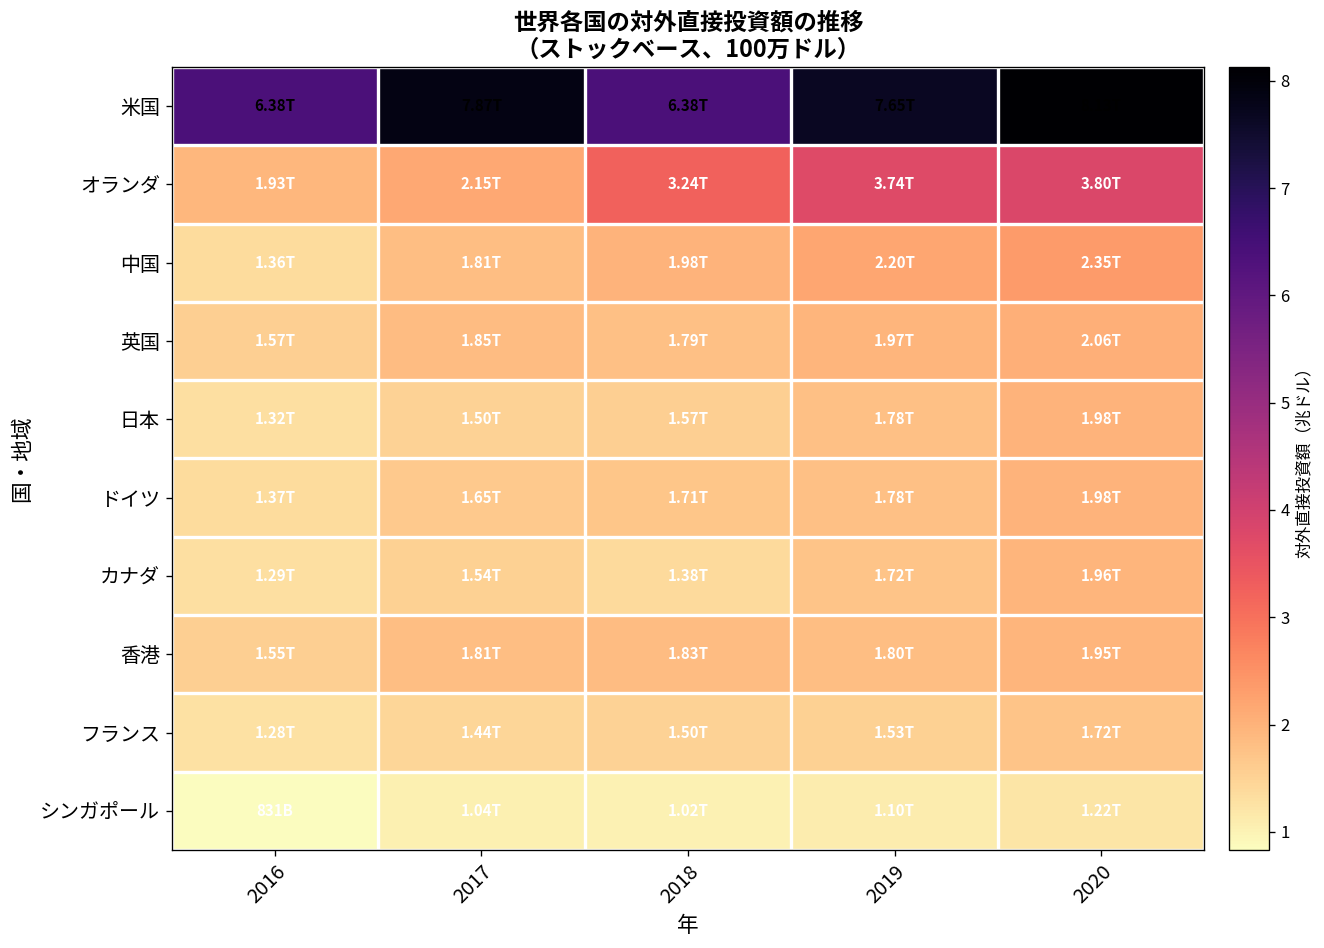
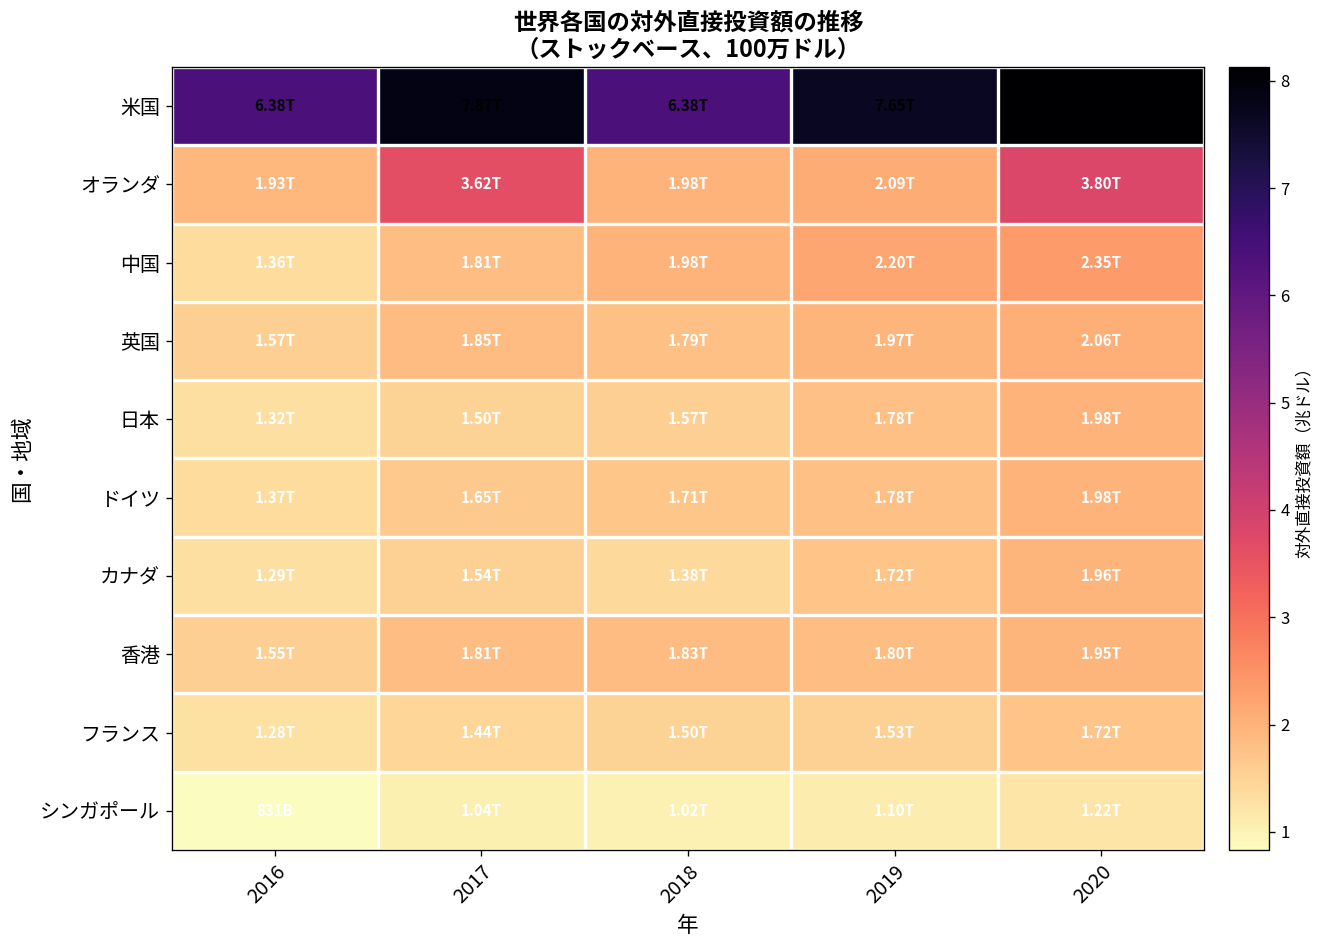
オランダ, 2017: 2.15T -> 3.62T
オランダ, 2018: 3.24T -> 1.98T
オランダ, 2019: 3.74T -> 2.09T
